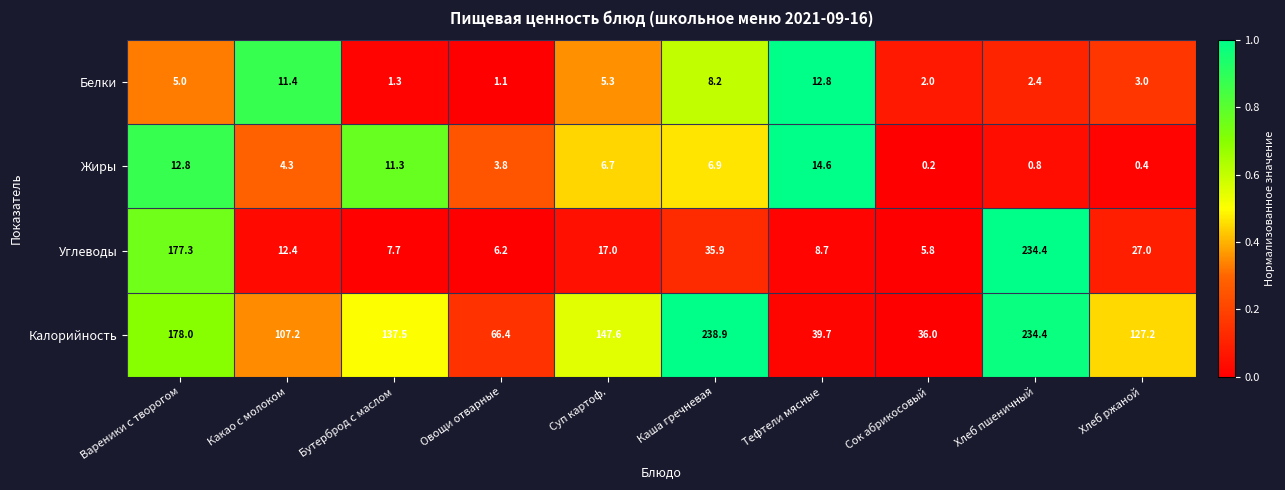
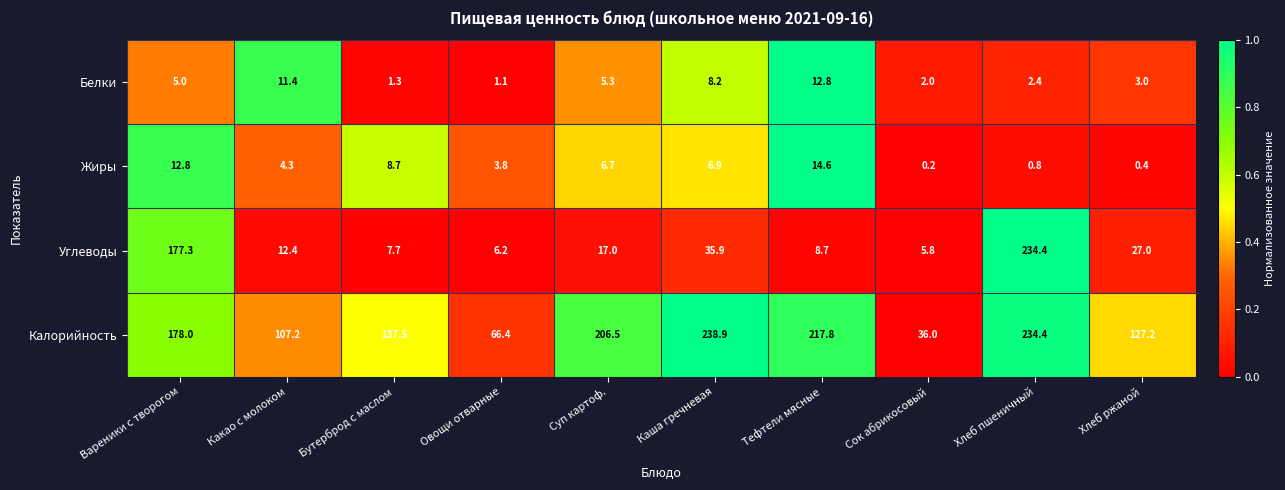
Жиры, Бутерброд с маслом: 11.3 -> 8.7
Калорийность, Суп картоф.: 147.6 -> 206.5
Калорийность, Тефтели мясные: 39.7 -> 217.8
